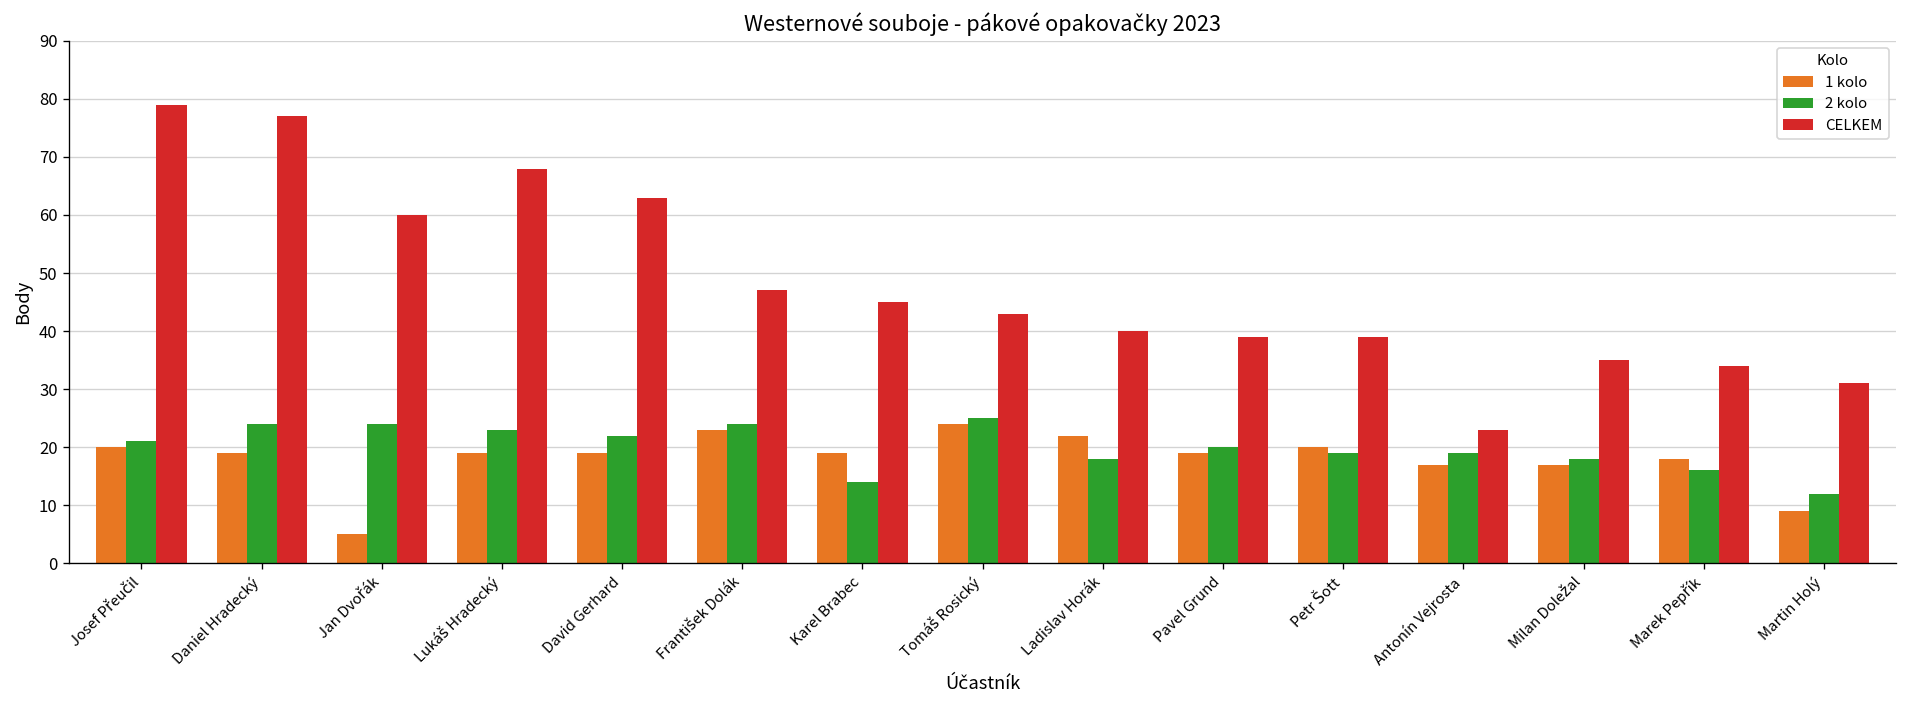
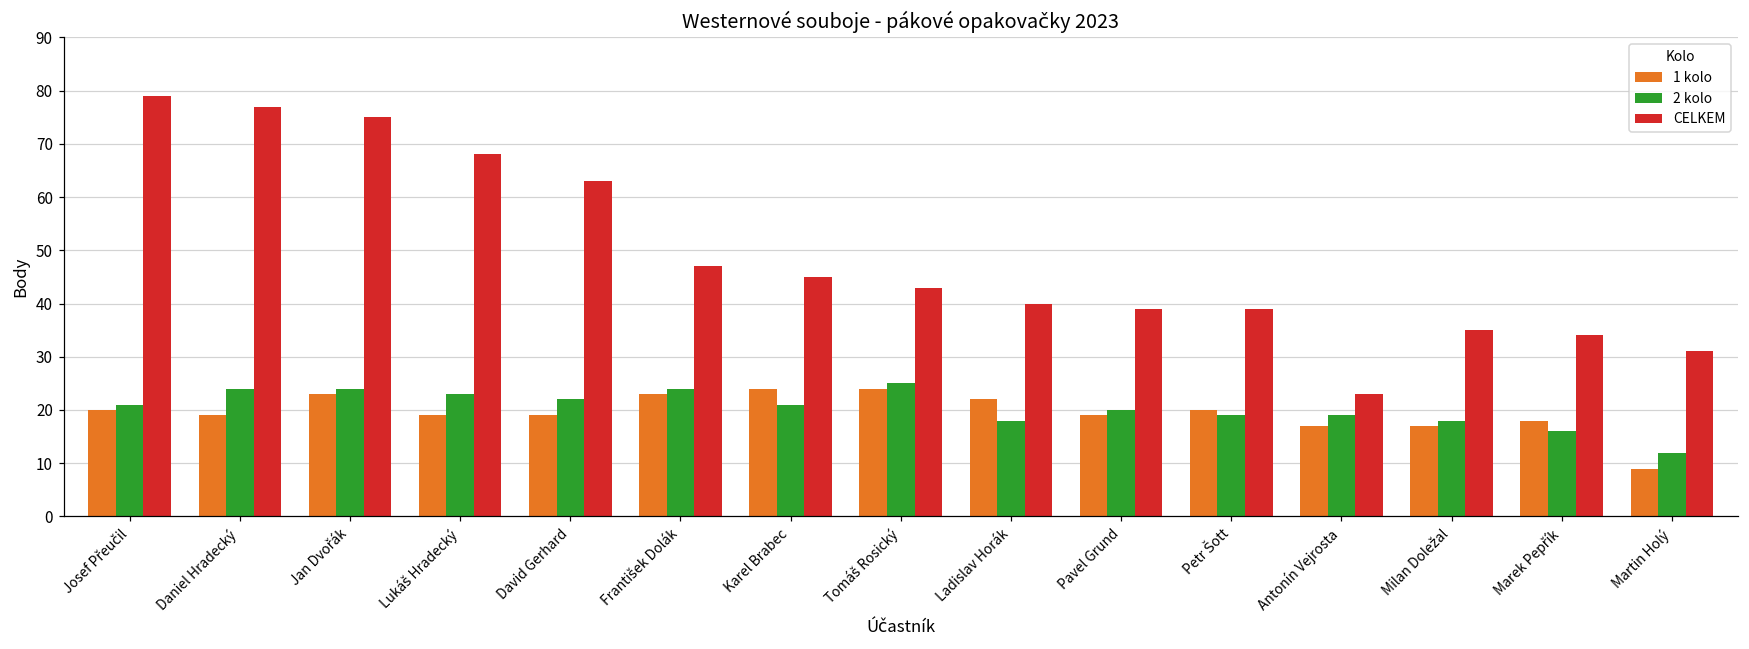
1 kolo, Jan Dvořák: 5 -> 23
CELKEM, Jan Dvořák: 60 -> 75
1 kolo, Karel Brabec: 19 -> 24
2 kolo, Karel Brabec: 14 -> 21
